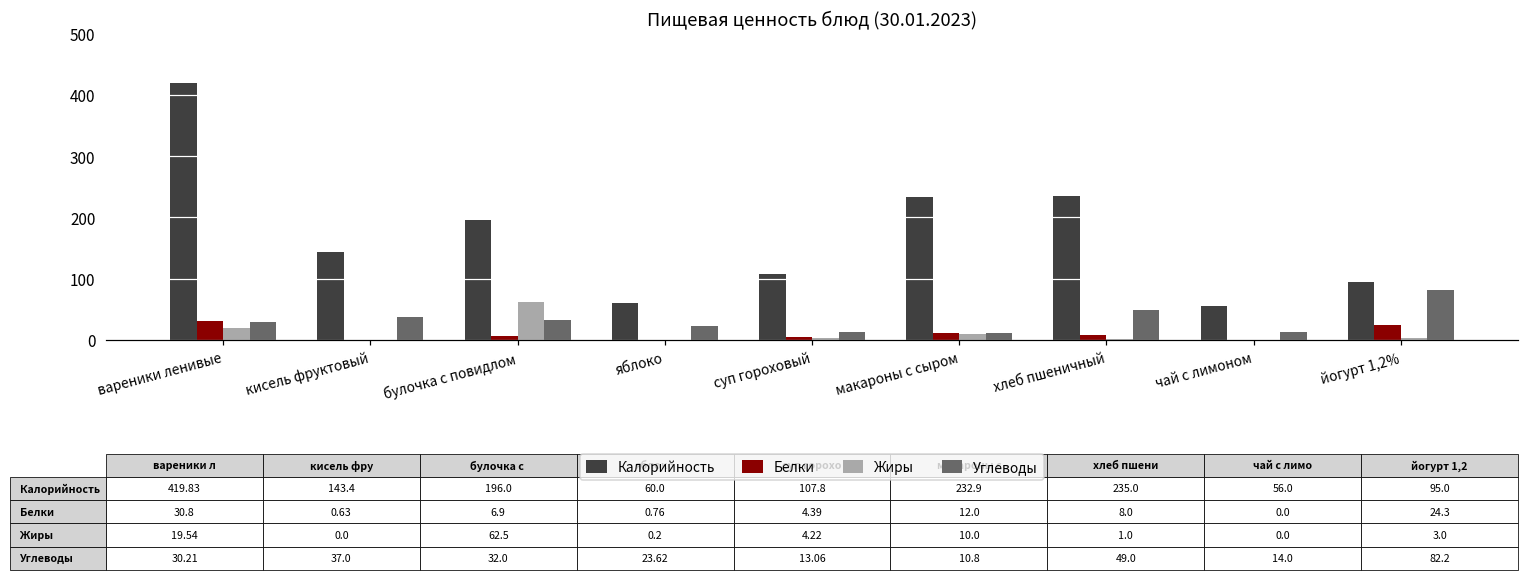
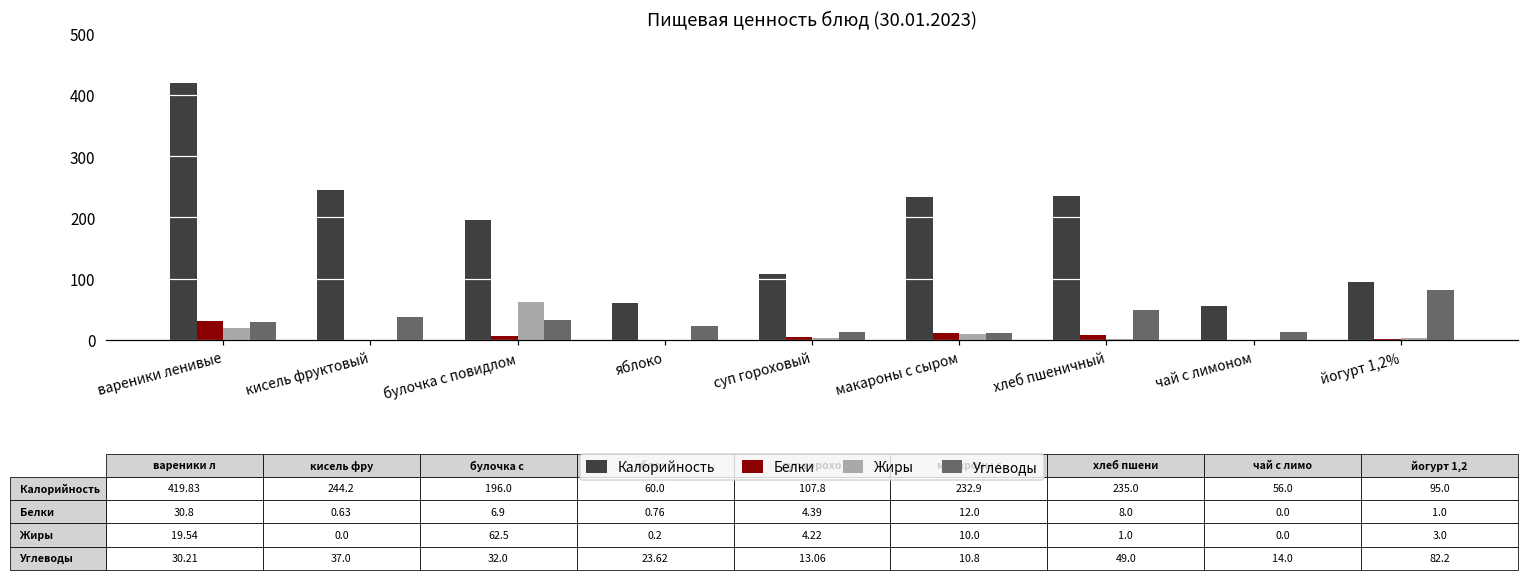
Калорийность, кисель фруктовый: 143.4 -> 244.2
Белки, йогурт 1,2%: 24.3 -> 1.0
